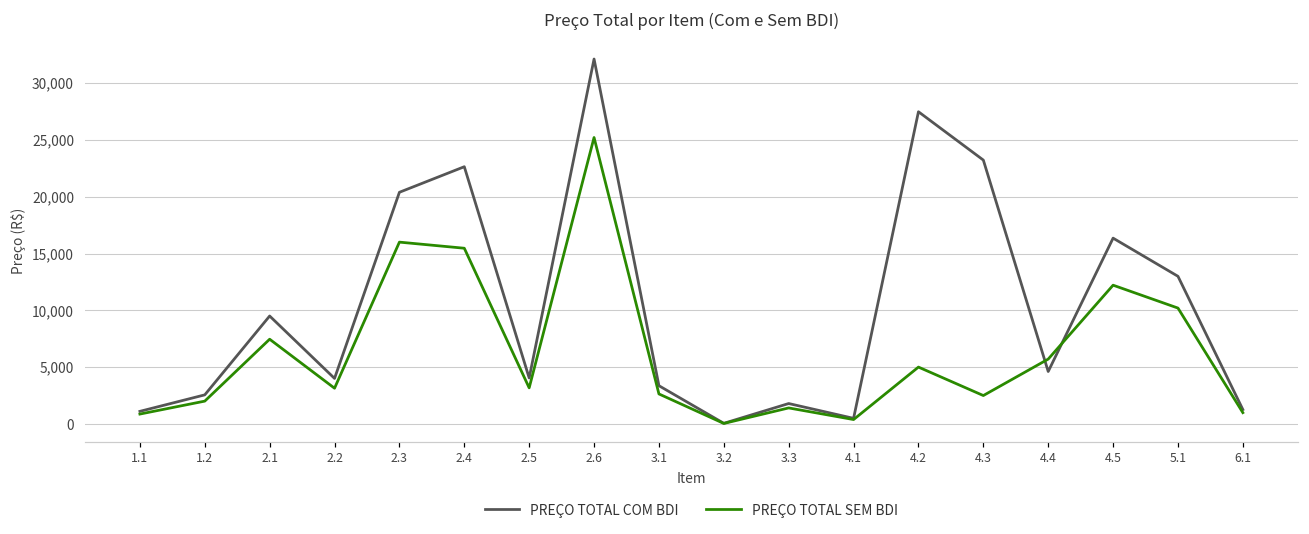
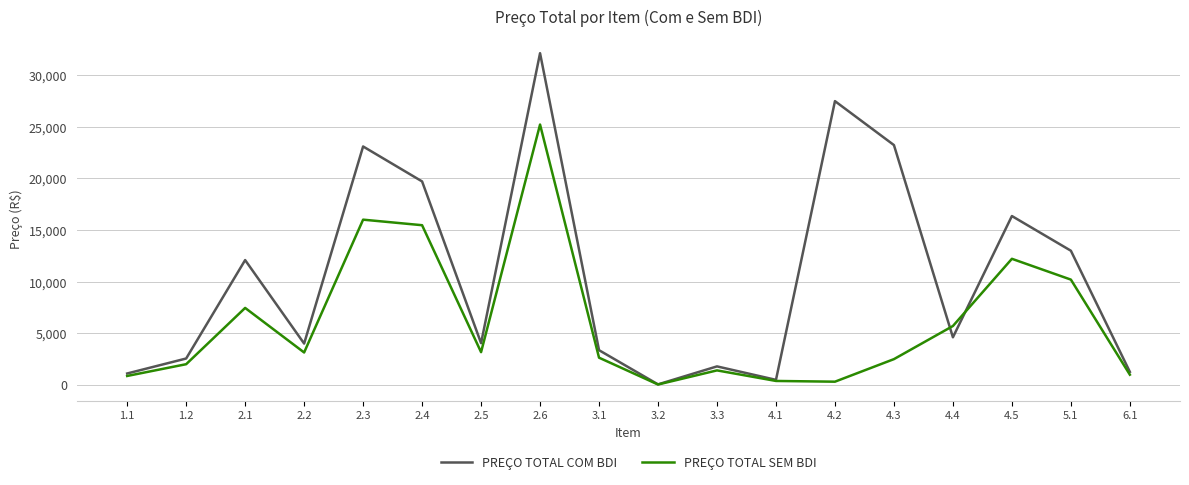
PREÇO TOTAL COM BDI, 2.1: 9,500 -> 12,100
PREÇO TOTAL COM BDI, 2.3: 20,400 -> 23,100
PREÇO TOTAL COM BDI, 2.4: 22,600 -> 19,700
PREÇO TOTAL SEM BDI, 4.2: 5,000 -> 300
